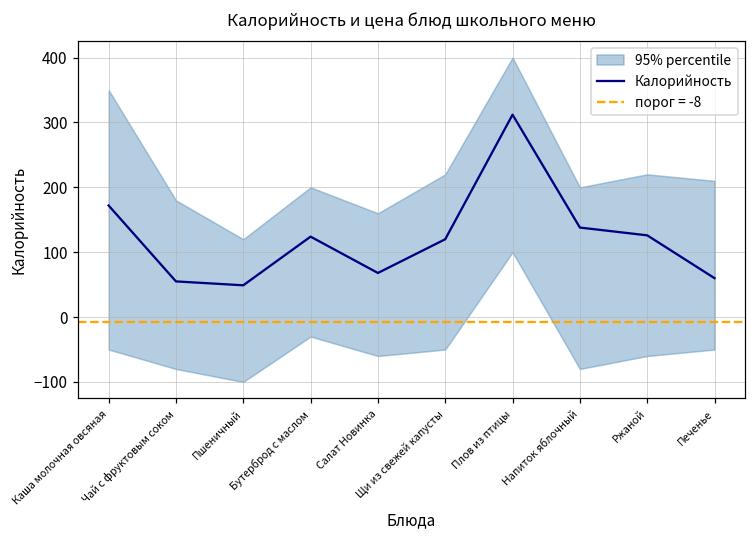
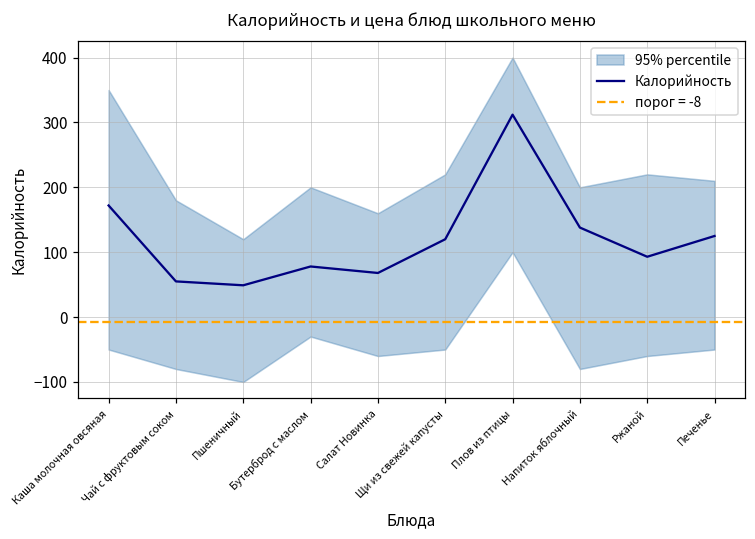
Калорийность, Бутерброд с маслом: 120 -> 80
Калорийность, Ржаной: 130 -> 90
Калорийность, Печенье: 60 -> 130
